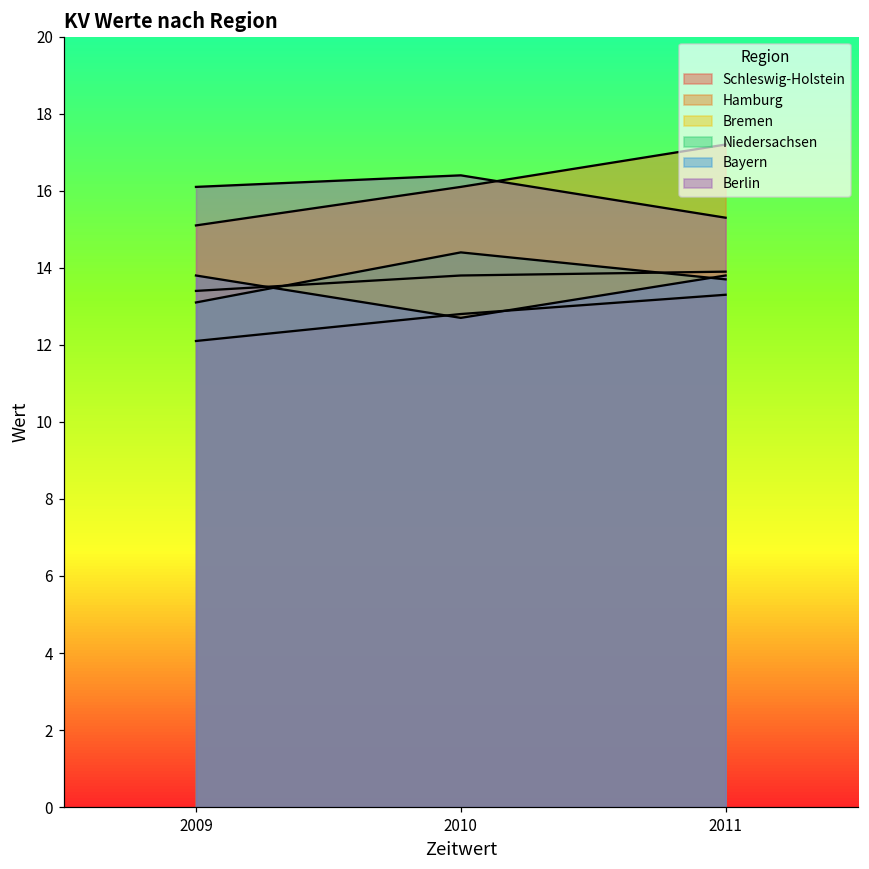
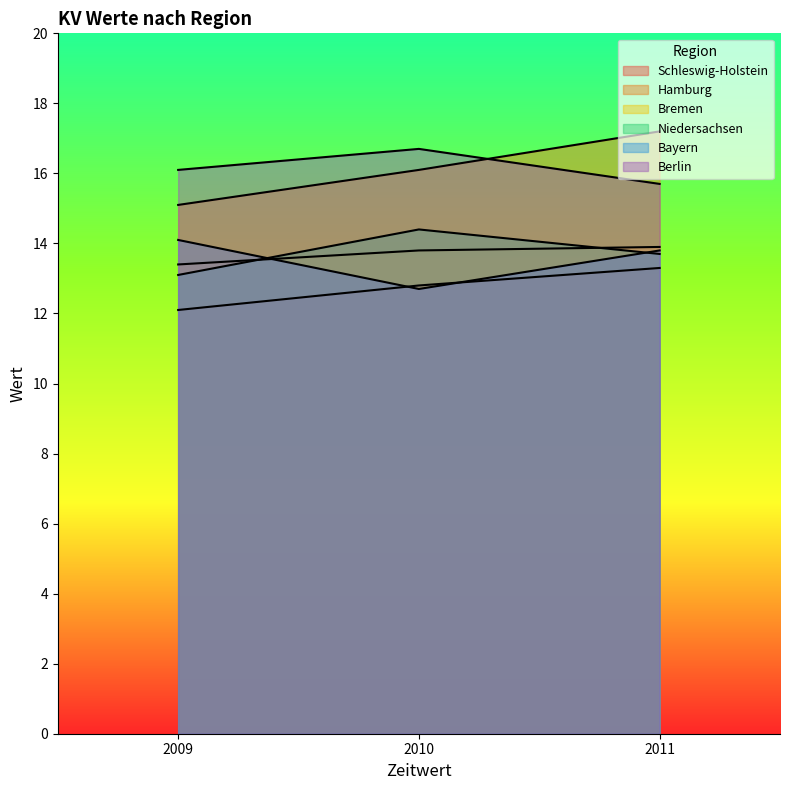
Bayern, 2009: 13.8 -> 14.1
Berlin, 2010: 16.4 -> 16.7
Berlin, 2011: 15.3 -> 15.7
